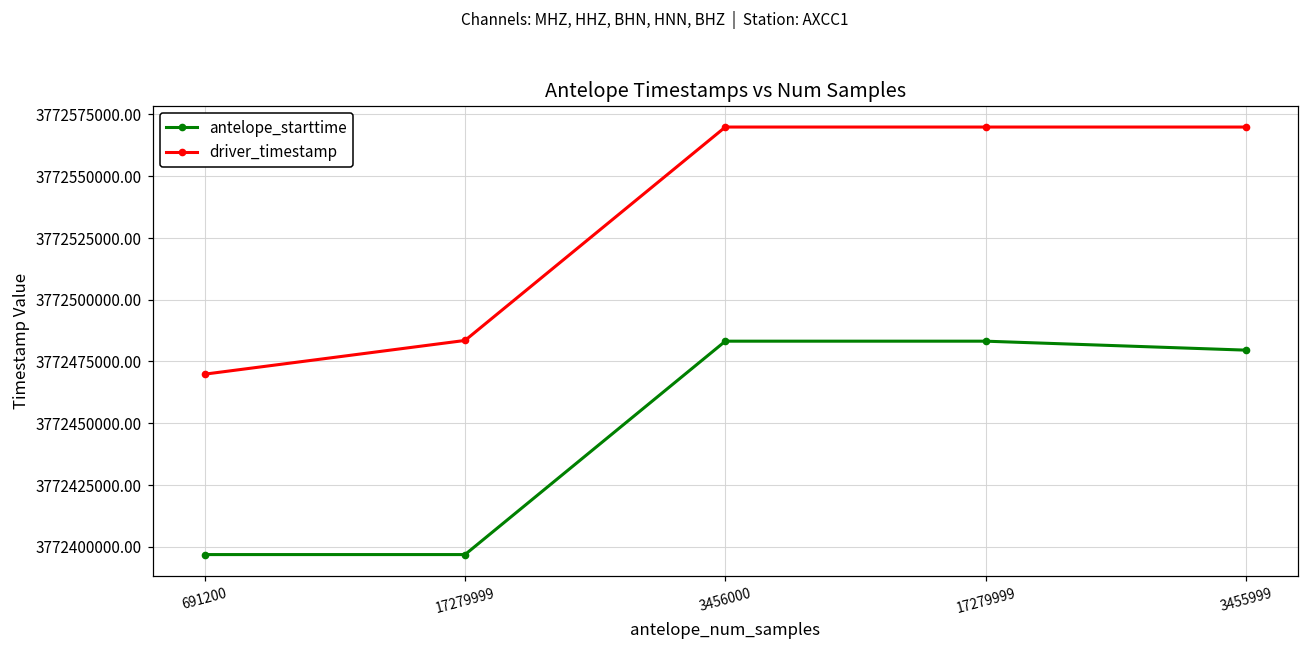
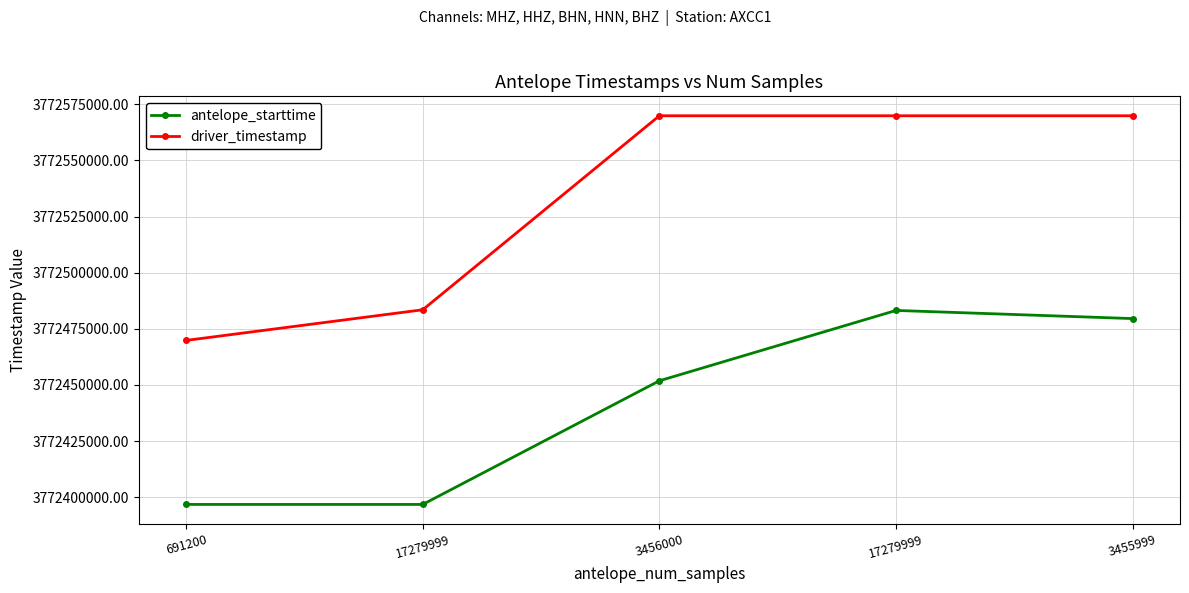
antelope_starttime, 3456000: 3772483000 -> 3772452000
